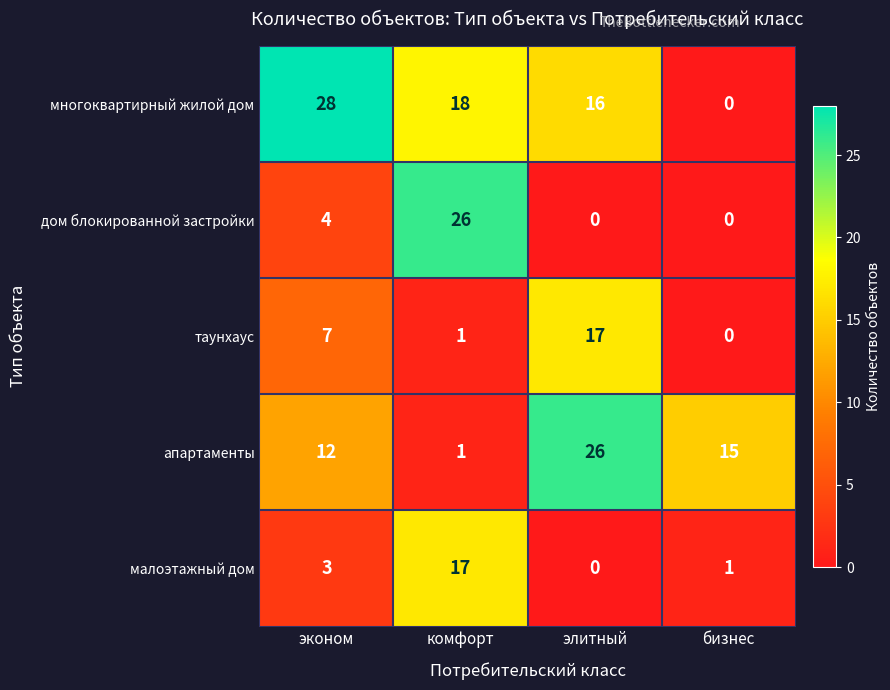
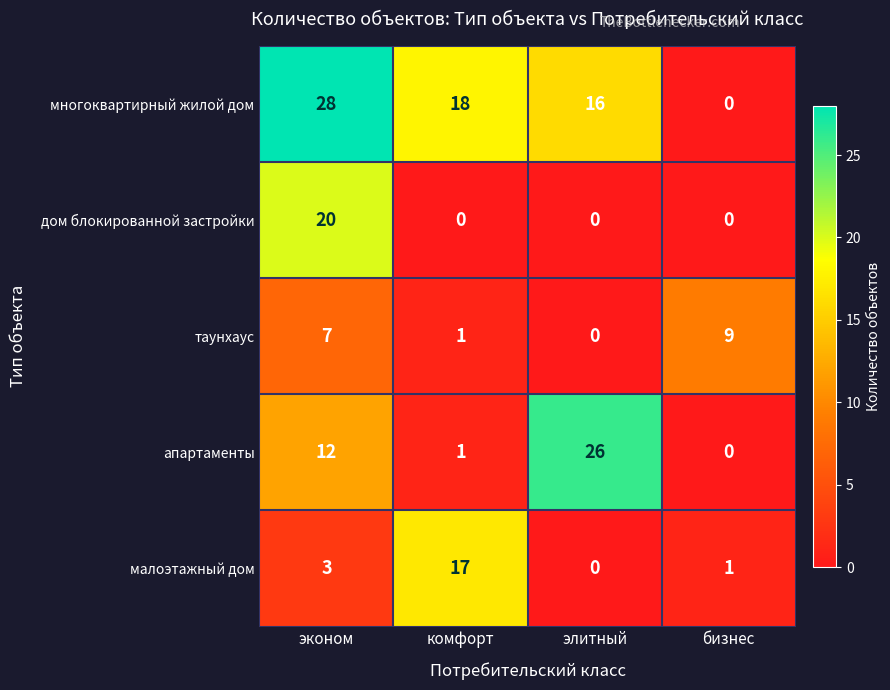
дом блокированной застройки, эконом: 4 -> 20
дом блокированной застройки, комфорт: 26 -> 0
таунхаус, элитный: 17 -> 0
таунхаус, бизнес: 0 -> 9
апартаменты, бизнес: 15 -> 0
